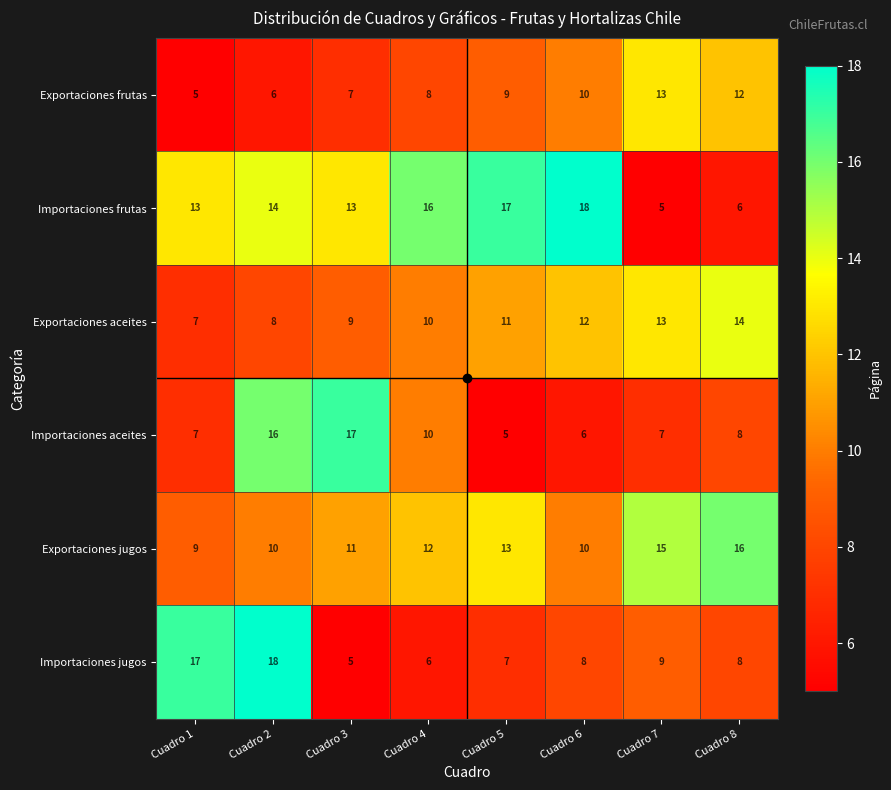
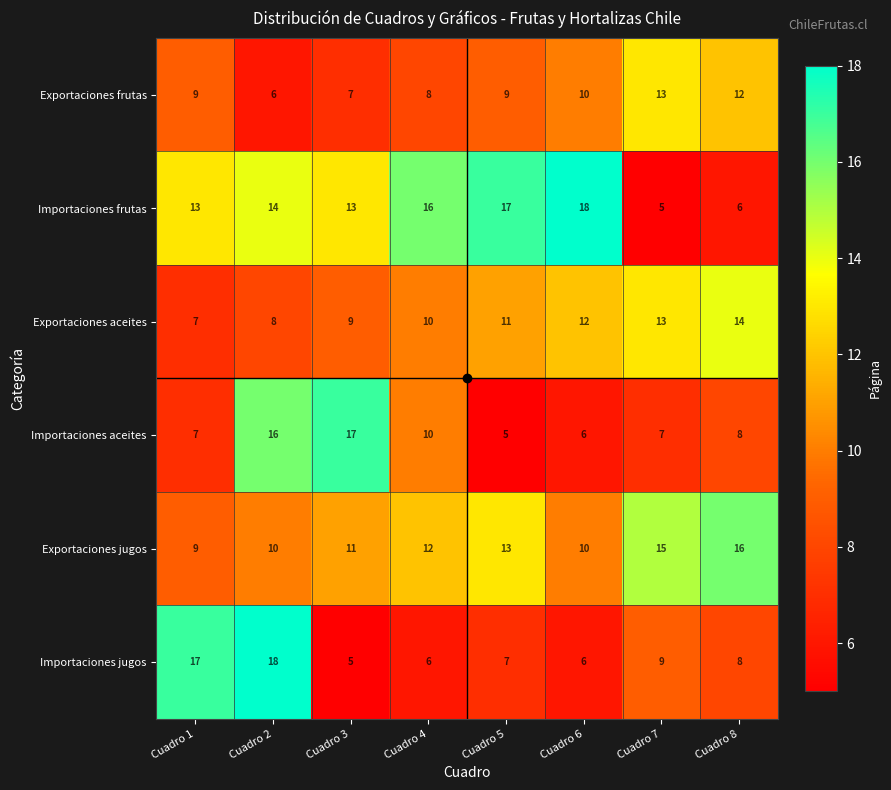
Exportaciones frutas, Cuadro 1: 5 -> 9
Importaciones jugos, Cuadro 6: 8 -> 6
